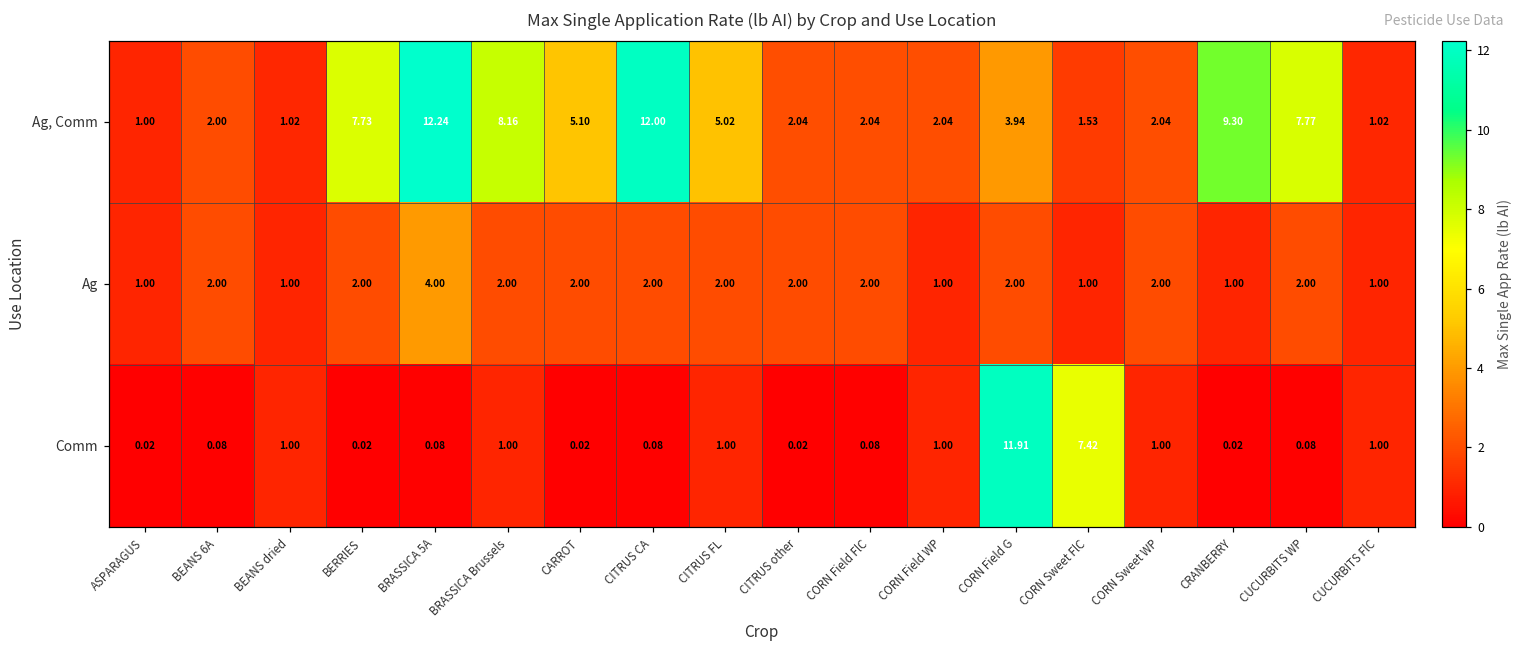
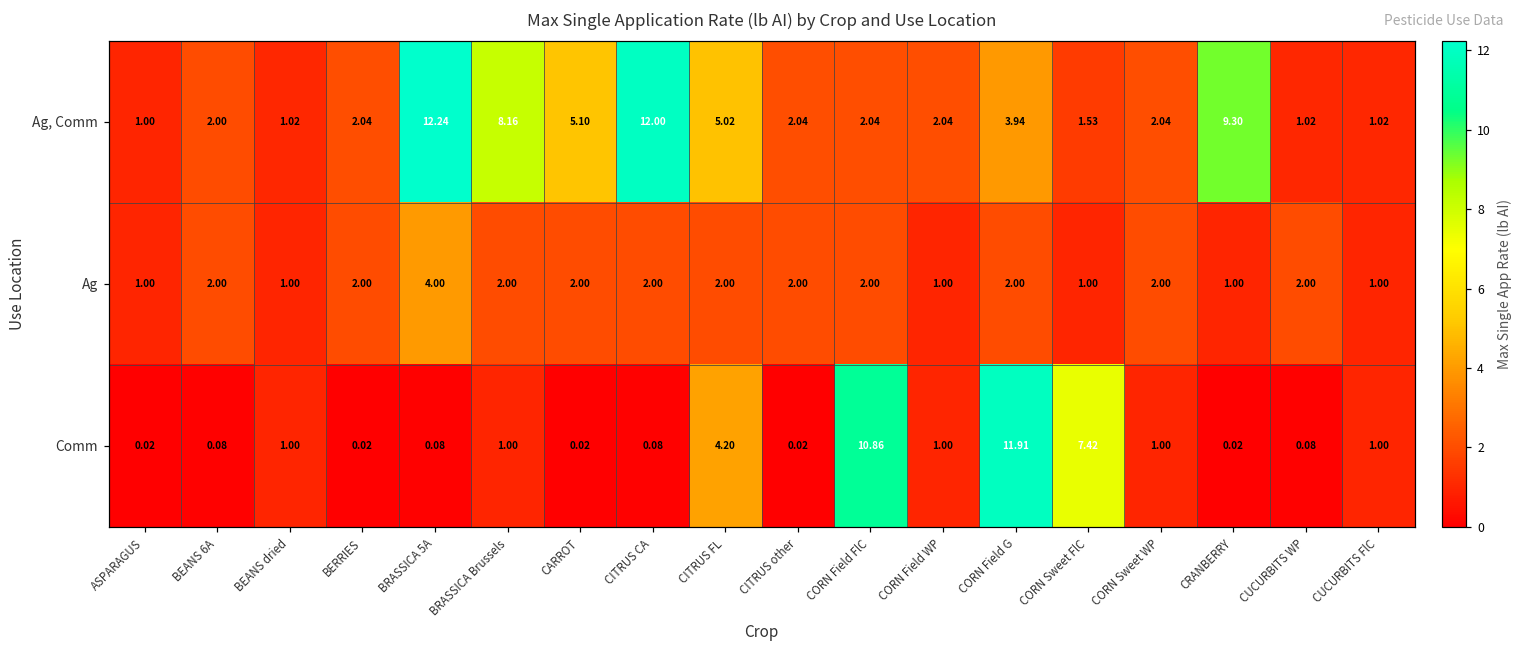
Ag, Comm, BERRIES: 7.73 -> 2.04
Ag, Comm, CUCURBITS WP: 7.77 -> 1.02
Comm, CITRUS FL: 1.00 -> 4.20
Comm, CORN Field FlC: 0.08 -> 10.86
